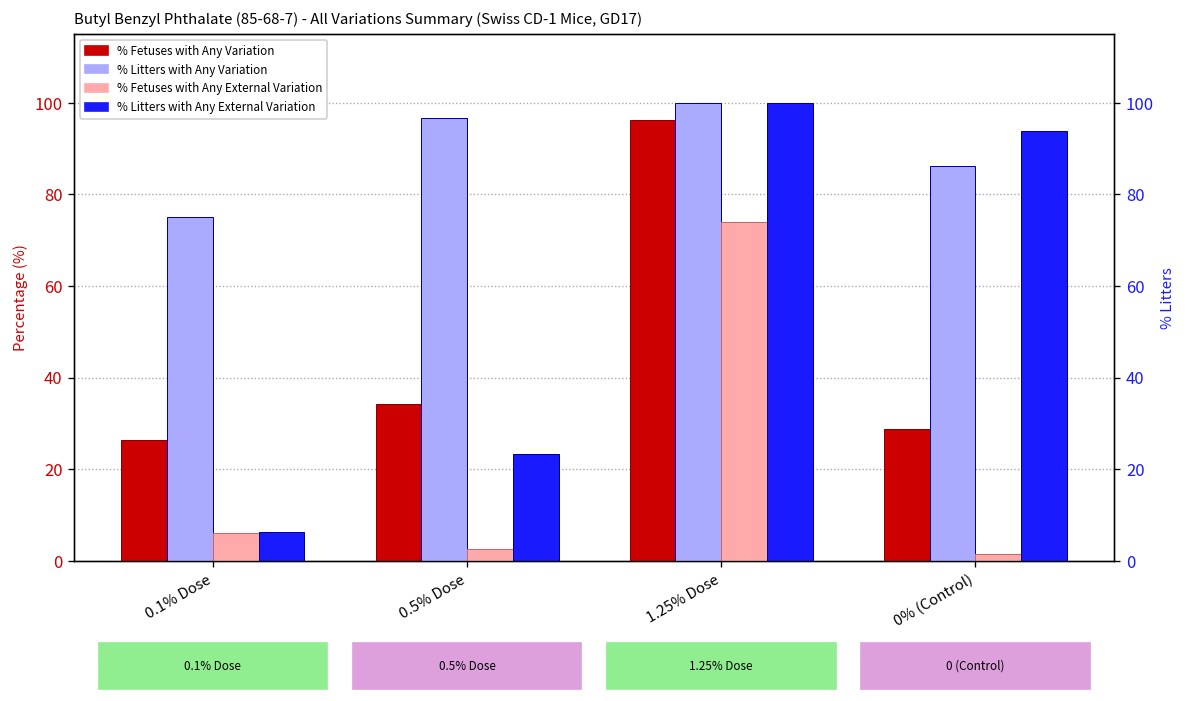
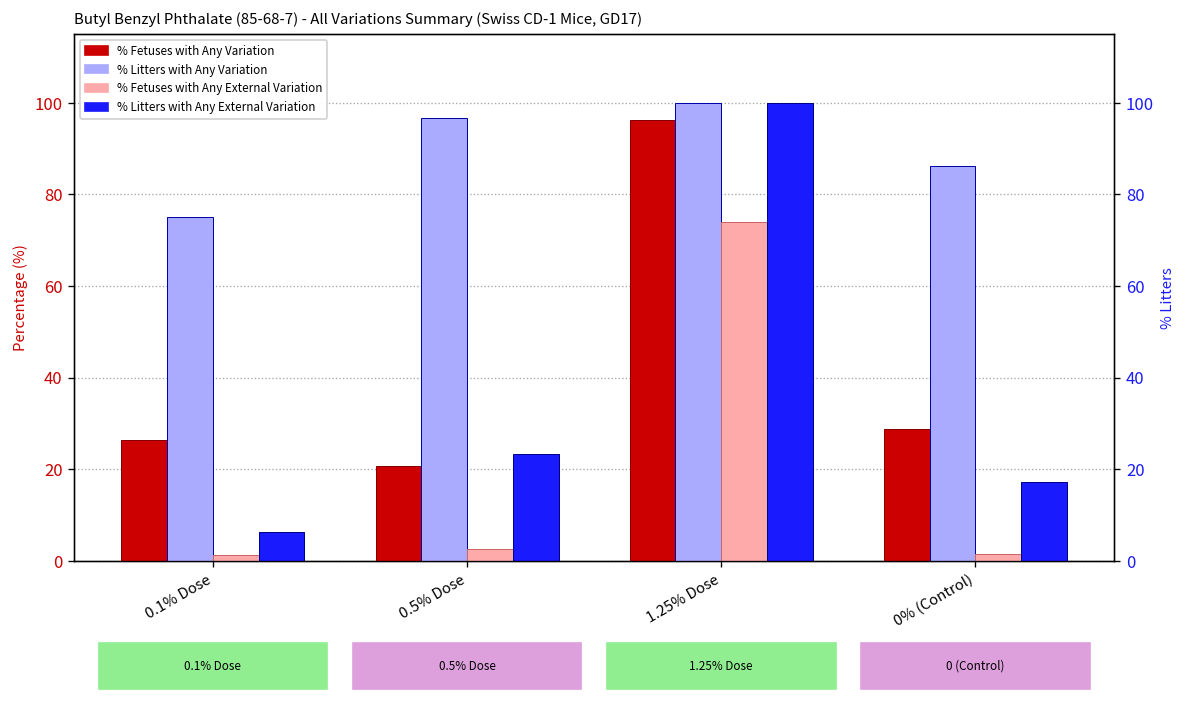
% Fetuses with Any External Variation, 0.1% Dose: 6 -> 1
% Fetuses with Any Variation, 0.5% Dose: 34 -> 21
% Litters with Any External Variation, 0% (Control): 94 -> 17
